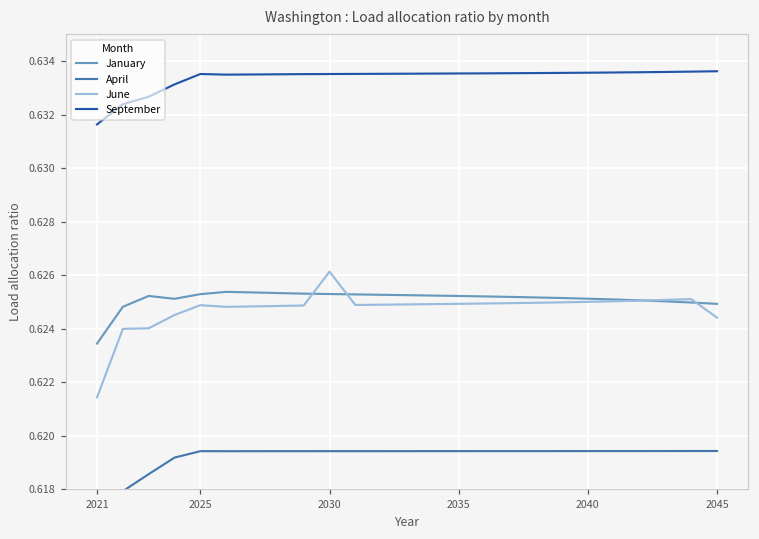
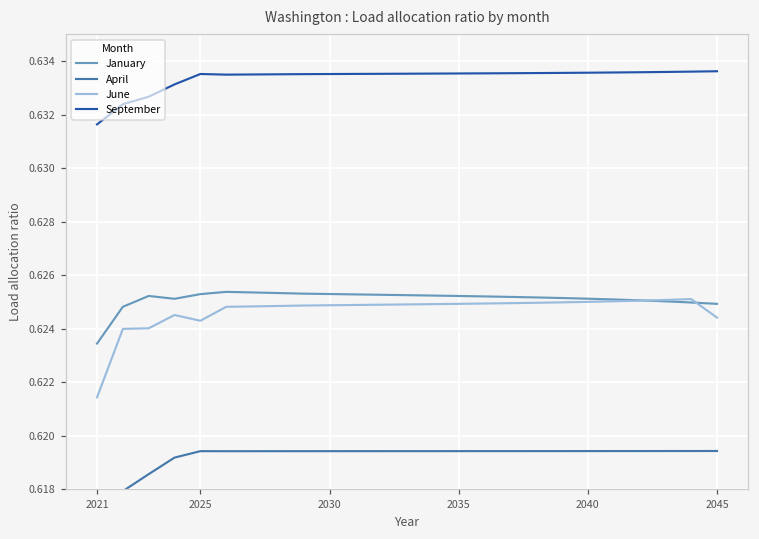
June, 2025: 0.6249 -> 0.6243
June, 2030: 0.6261 -> 0.6249
